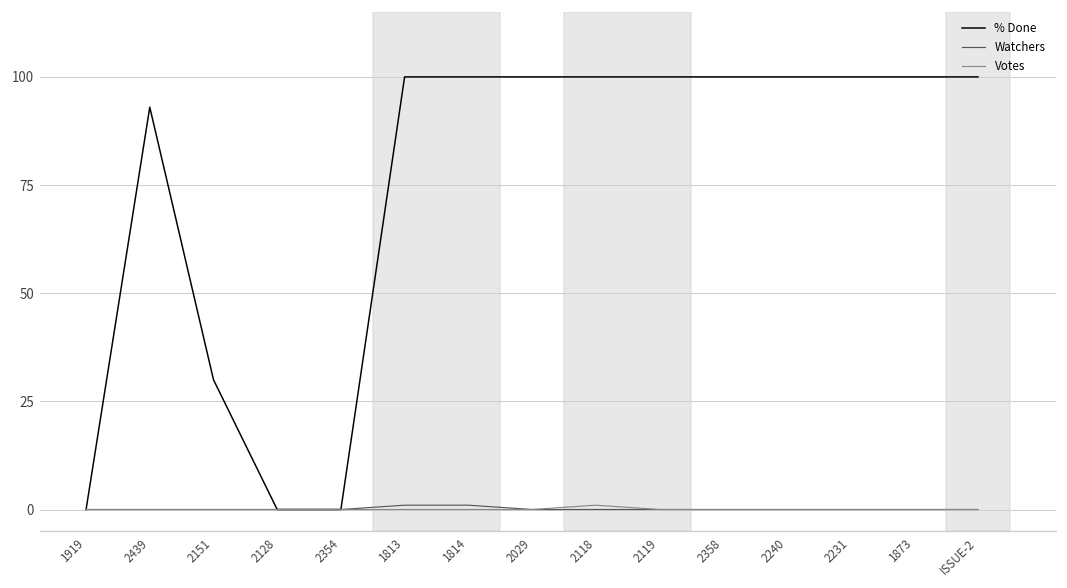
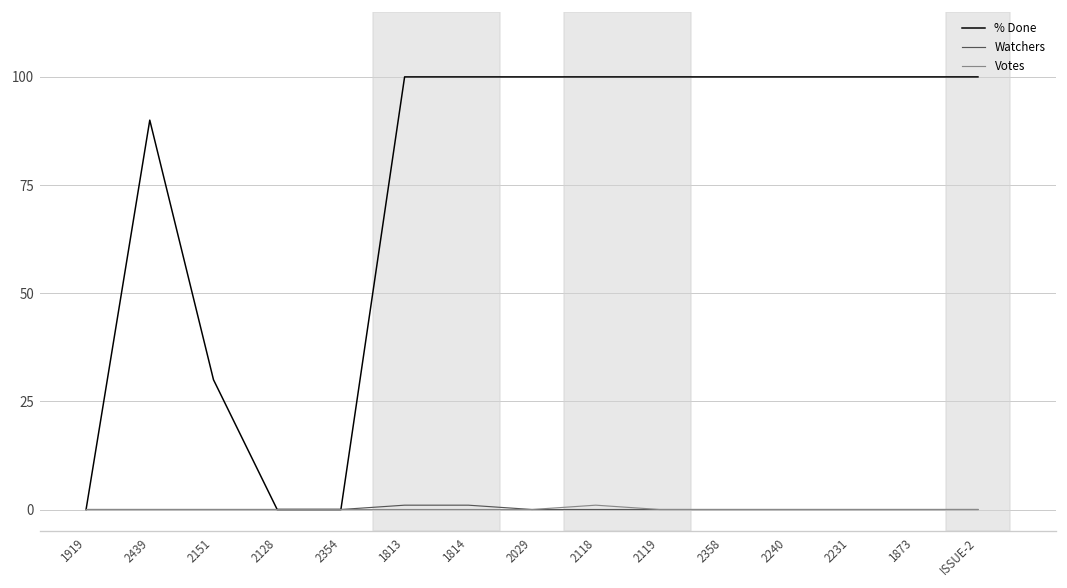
% Done, 2439: 93 -> 90
